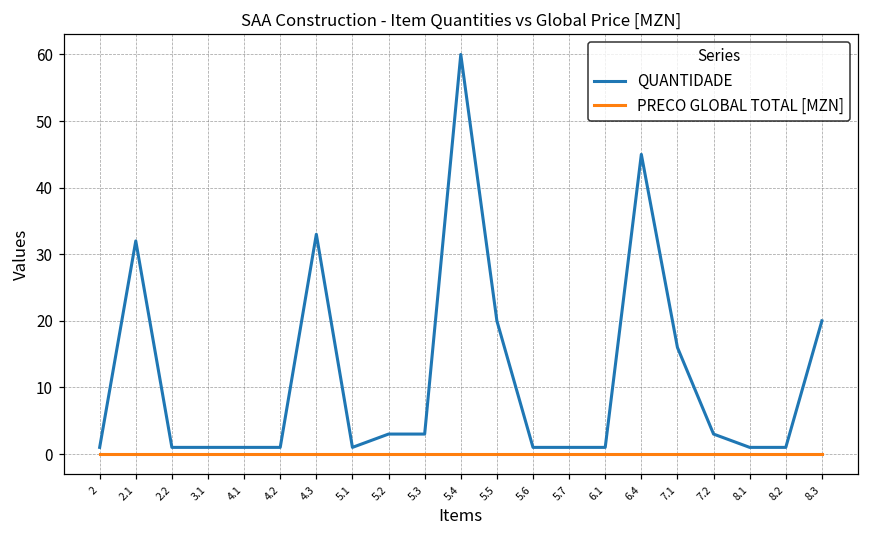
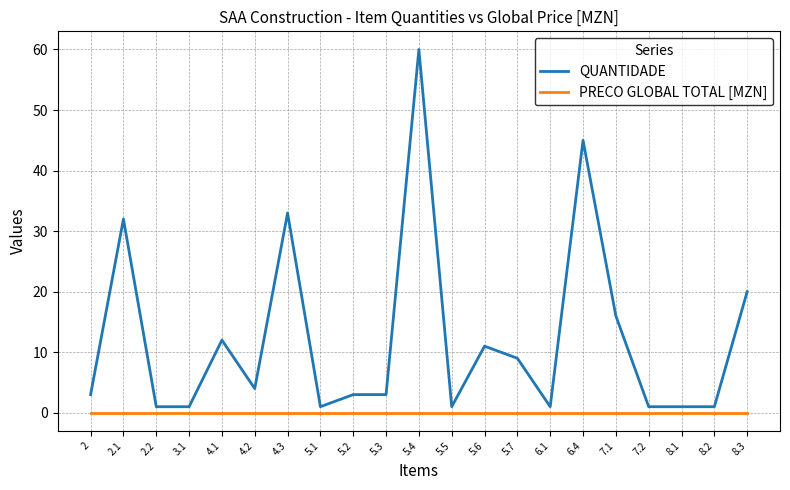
QUANTIDADE, 2: 1 -> 3
QUANTIDADE, 4.1: 1 -> 12
QUANTIDADE, 4.2: 1 -> 4
QUANTIDADE, 5.5: 20 -> 1
QUANTIDADE, 5.6: 1 -> 11
QUANTIDADE, 5.7: 1 -> 9
QUANTIDADE, 7.2: 3 -> 1
